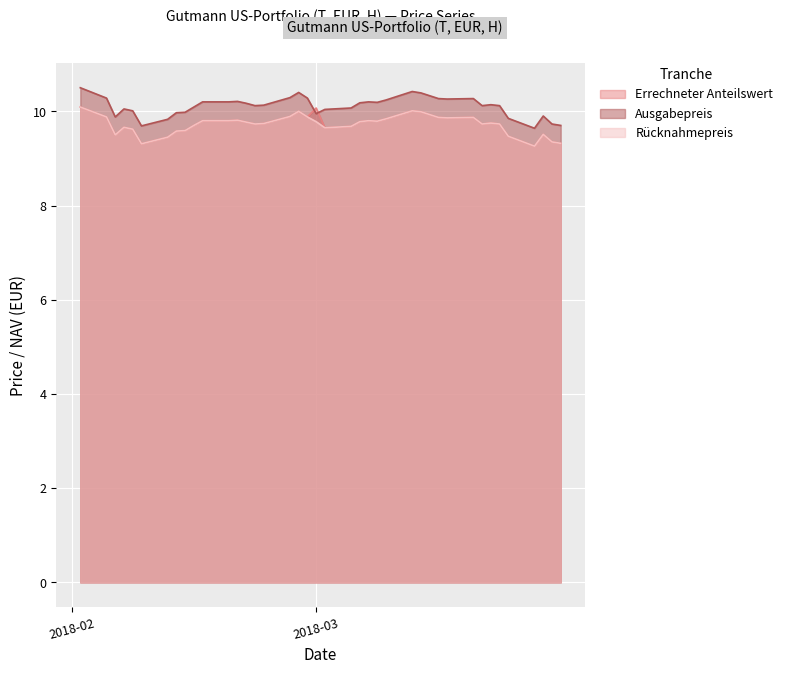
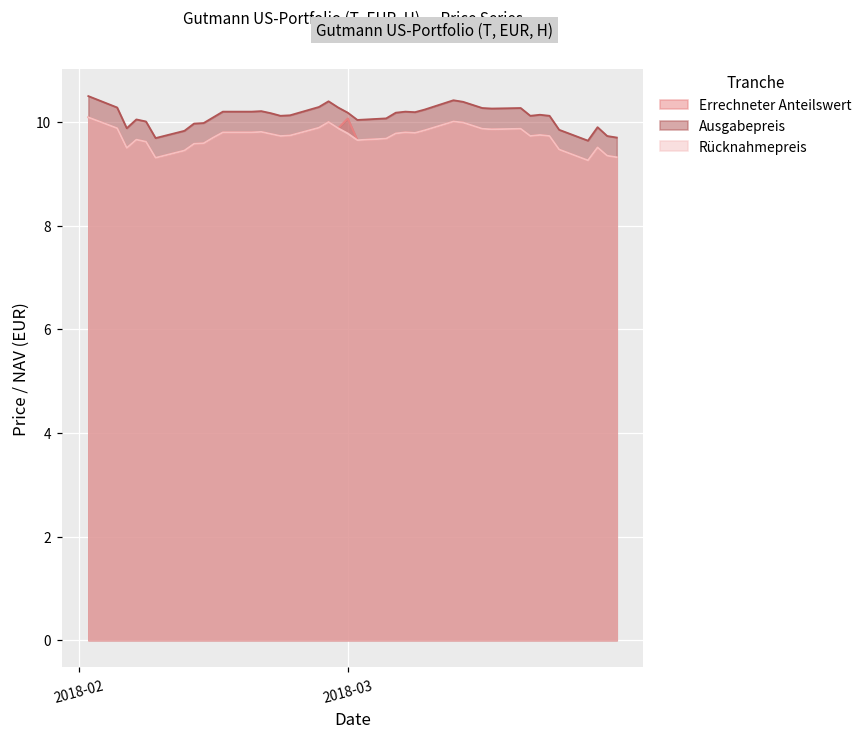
Ausgabepreis, 2018-03: 10.0 -> 10.2
